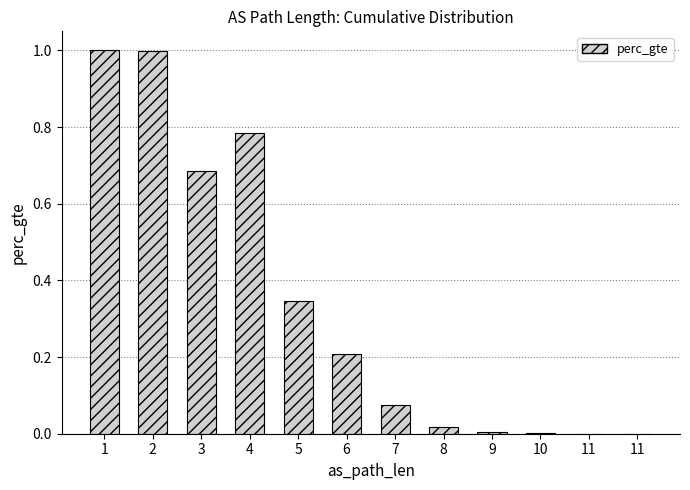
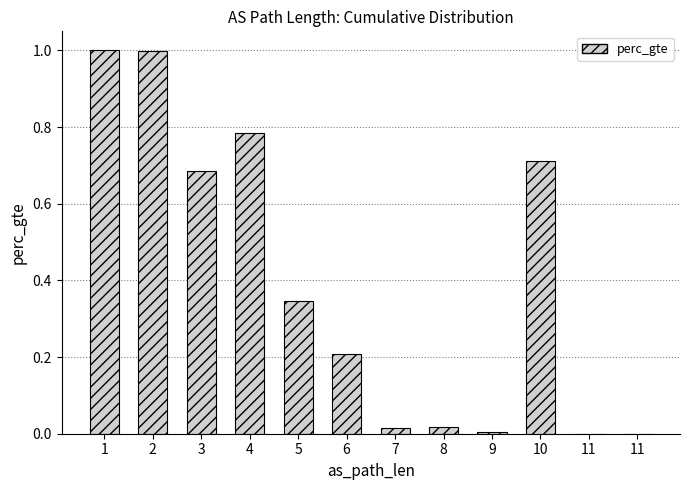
7: 0.08 -> 0.01
10: 0.00 -> 0.71
